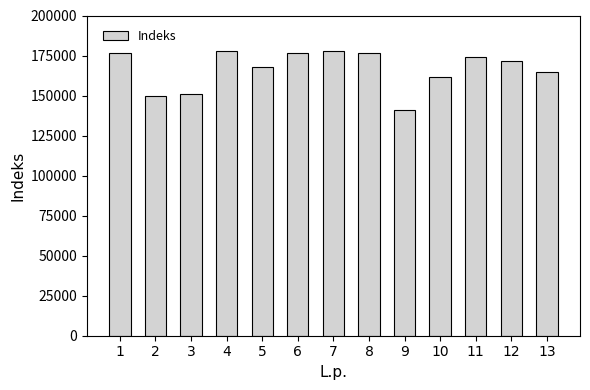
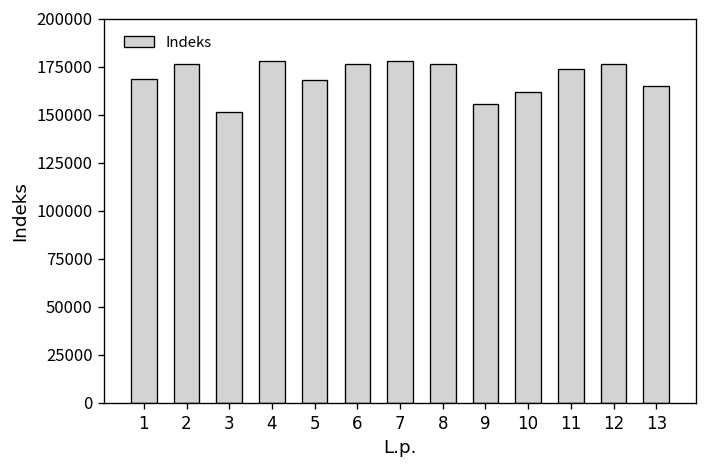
1: 177000 -> 169000
2: 150000 -> 177000
9: 141000 -> 156000
12: 171000 -> 177000
